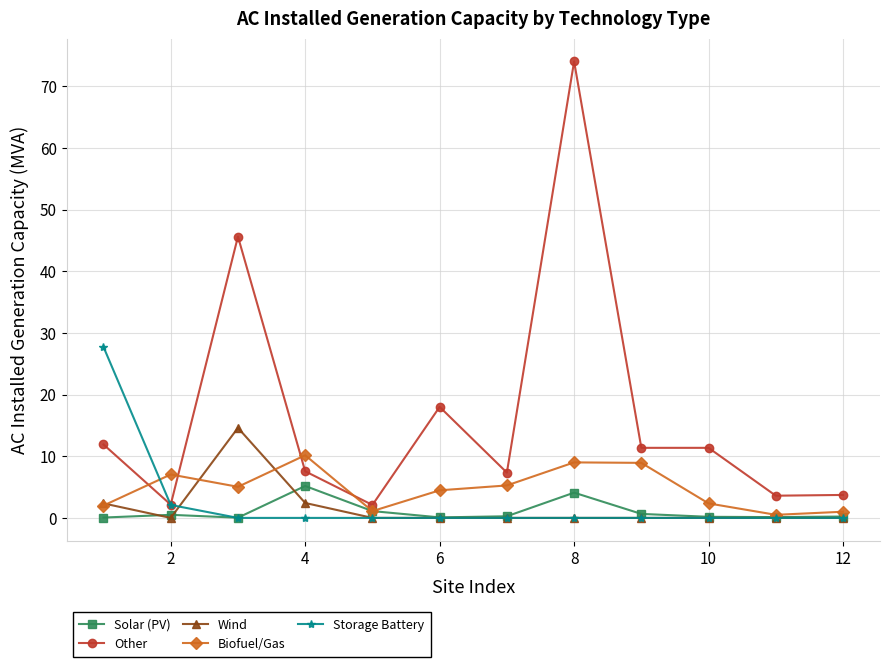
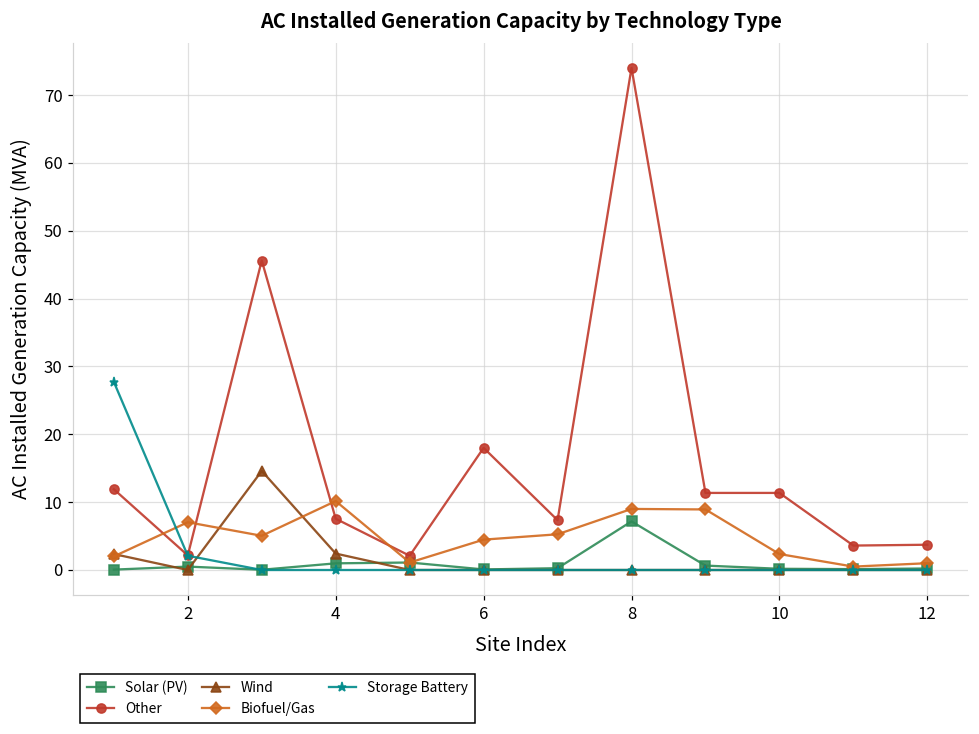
Solar (PV), 4: 5 -> 1
Solar (PV), 8: 4 -> 7
